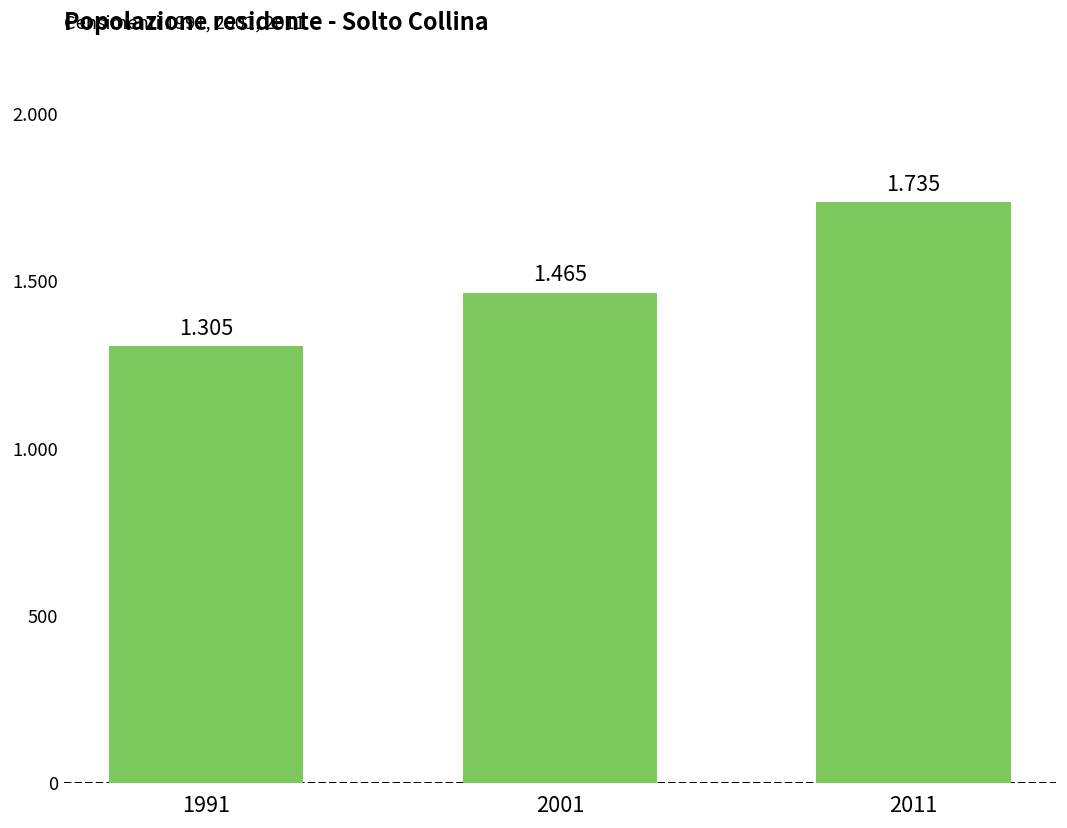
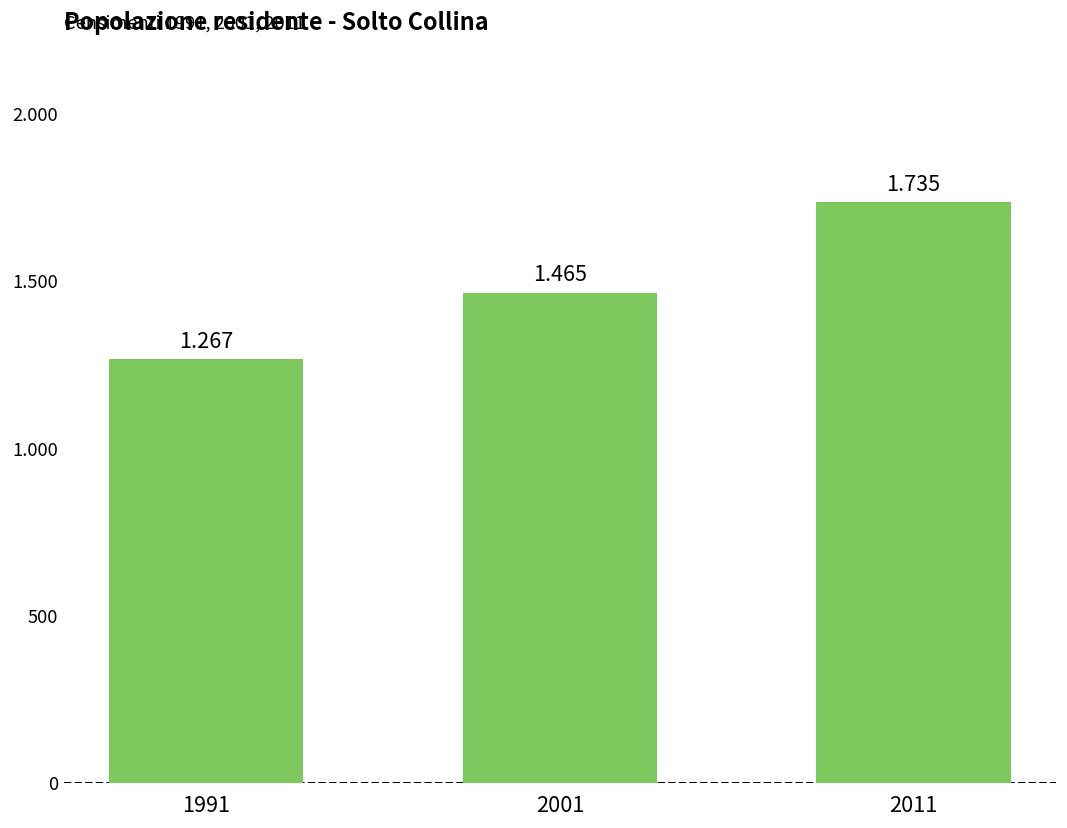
1991: 1.305 -> 1.267
